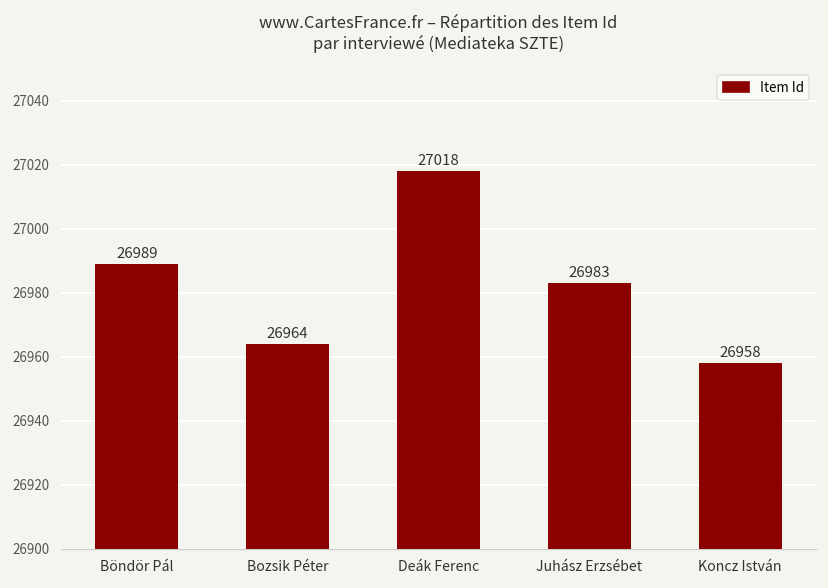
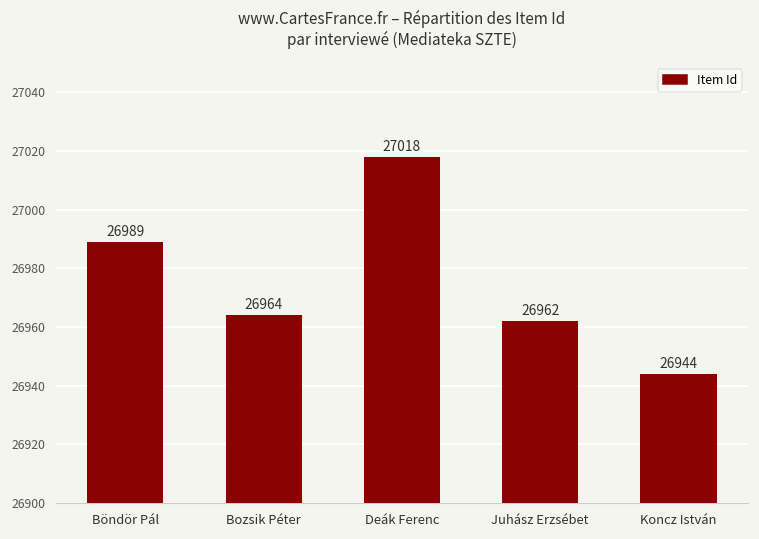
Juhász Erzsébet: 26983 -> 26962
Koncz István: 26958 -> 26944
